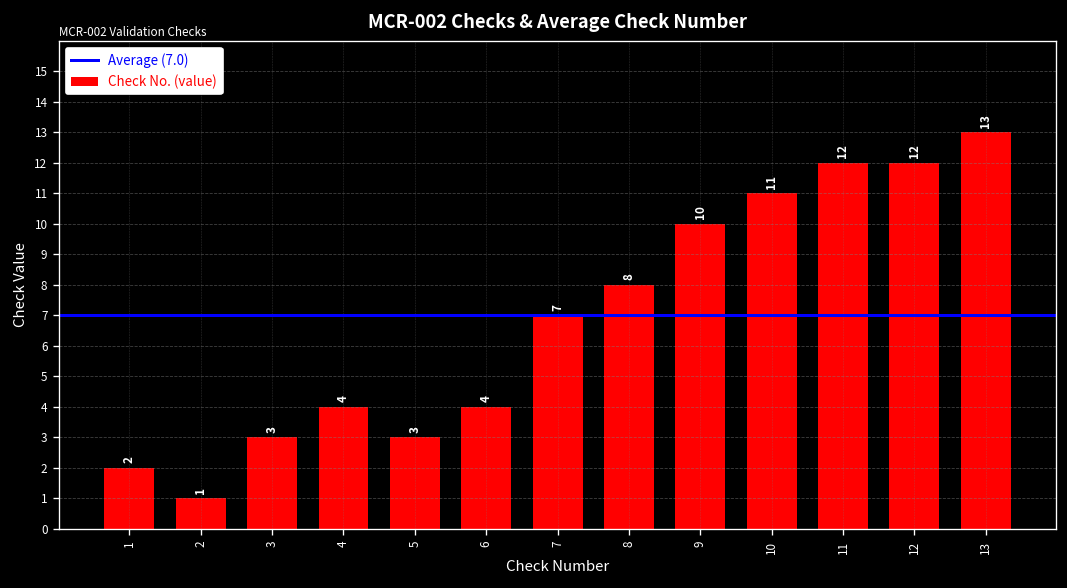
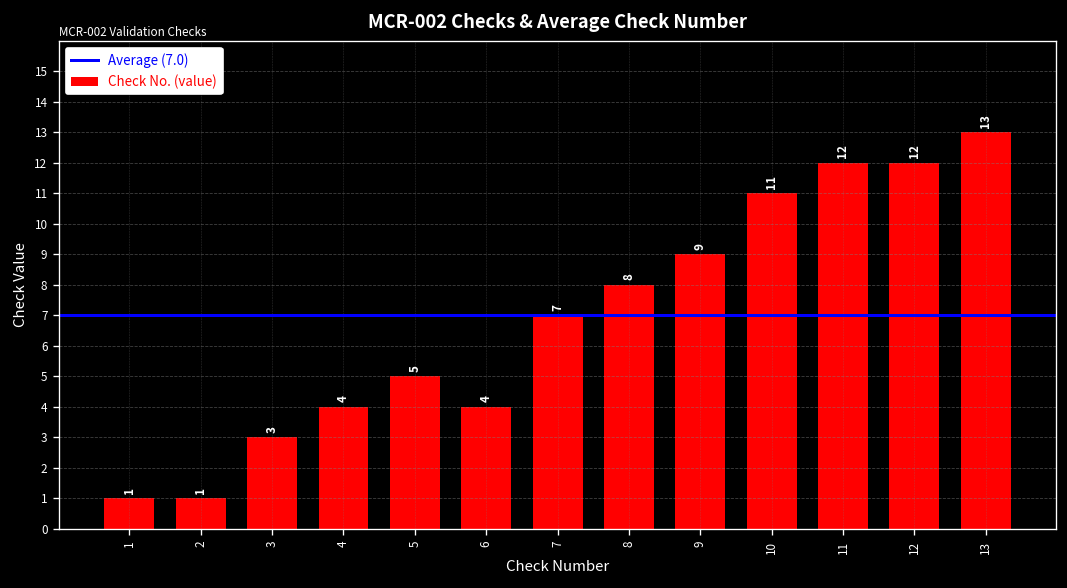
1: 2 -> 1
5: 3 -> 5
9: 10 -> 9
